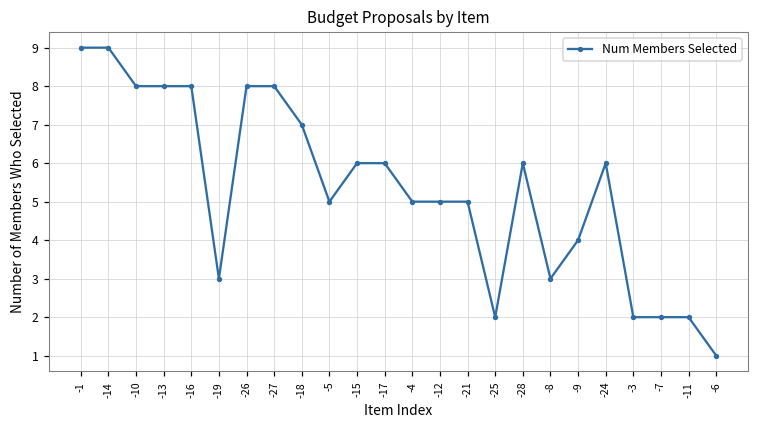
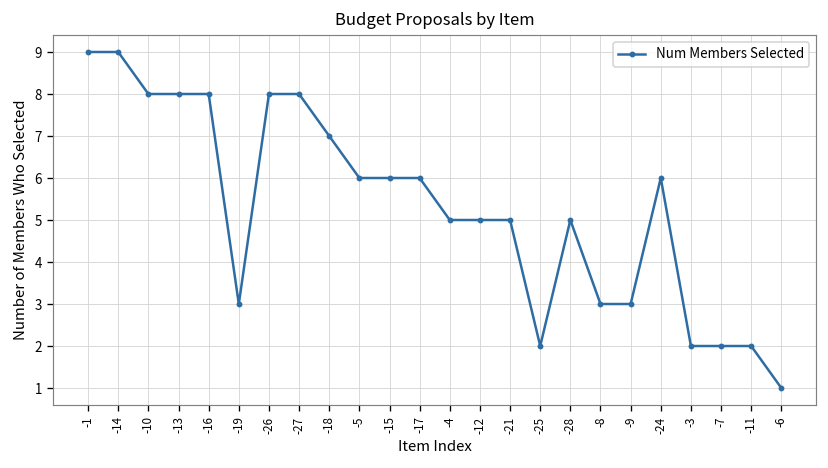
-5: 5 -> 6
-28: 6 -> 5
-9: 4 -> 3
